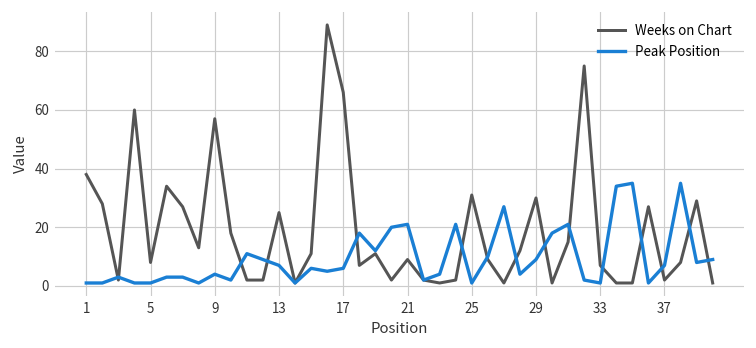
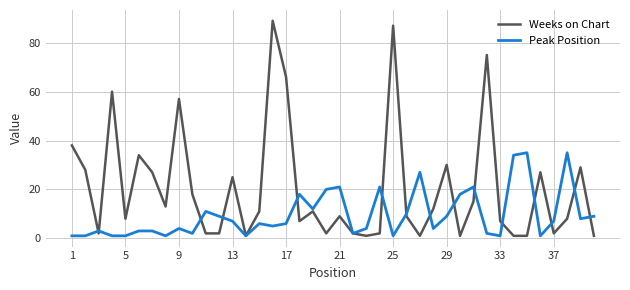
Weeks on Chart, 25: 31 -> 87
